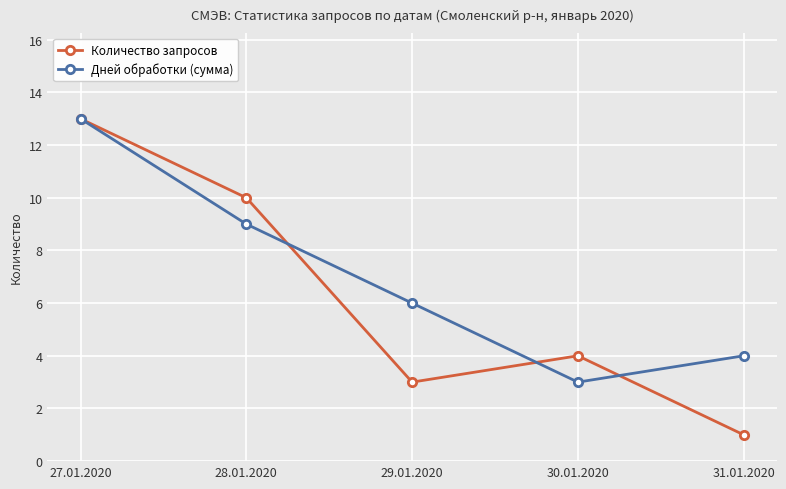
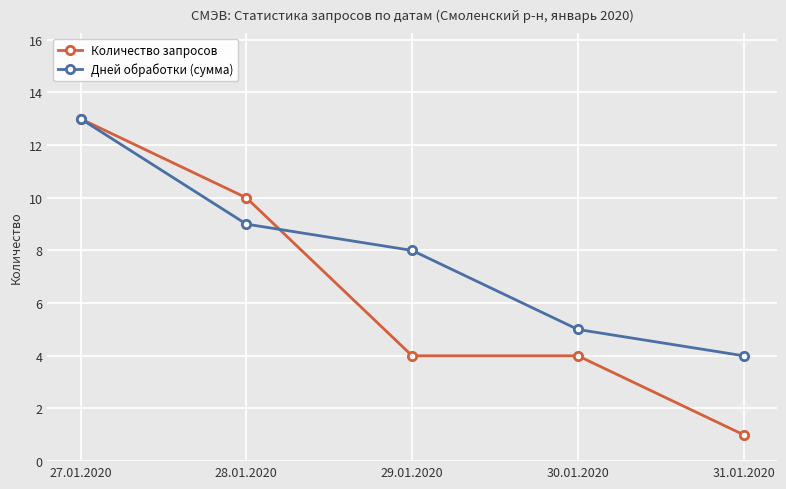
Количество запросов, 29.01.2020: 3 -> 4
Дней обработки (сумма), 29.01.2020: 6 -> 8
Дней обработки (сумма), 30.01.2020: 3 -> 5
